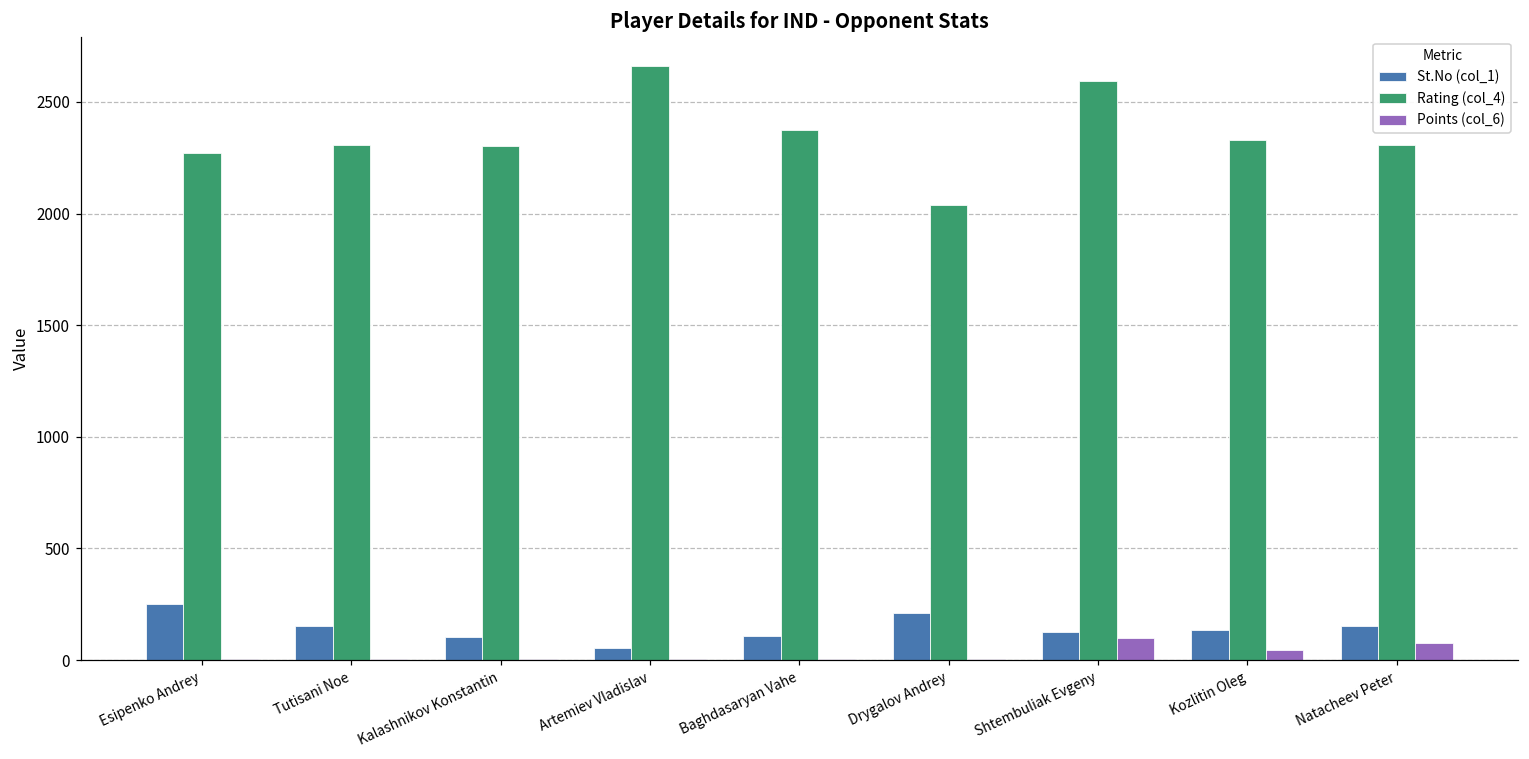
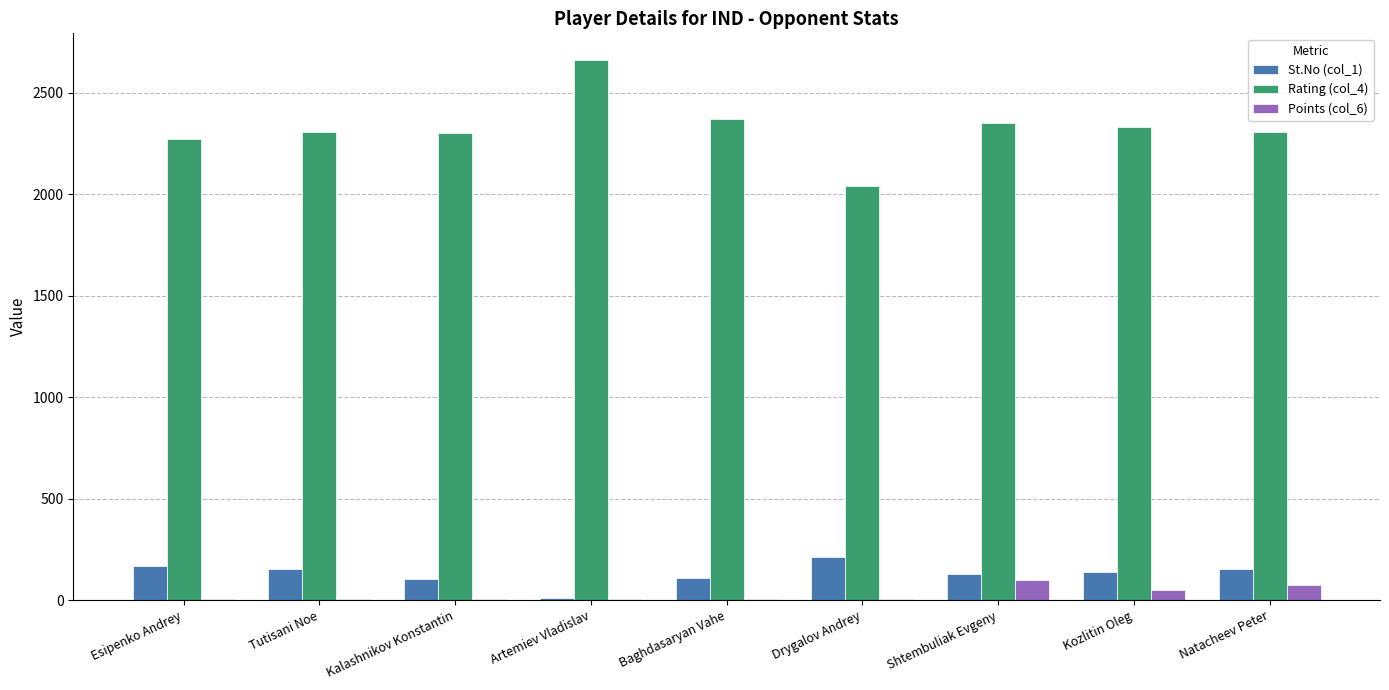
St.No (col_1), Esipenko Andrey: 250 -> 170
St.No (col_1), Artemiev Vladislav: 50 -> 10
Rating (col_4), Shtembuliak Evgeny: 2590 -> 2350
